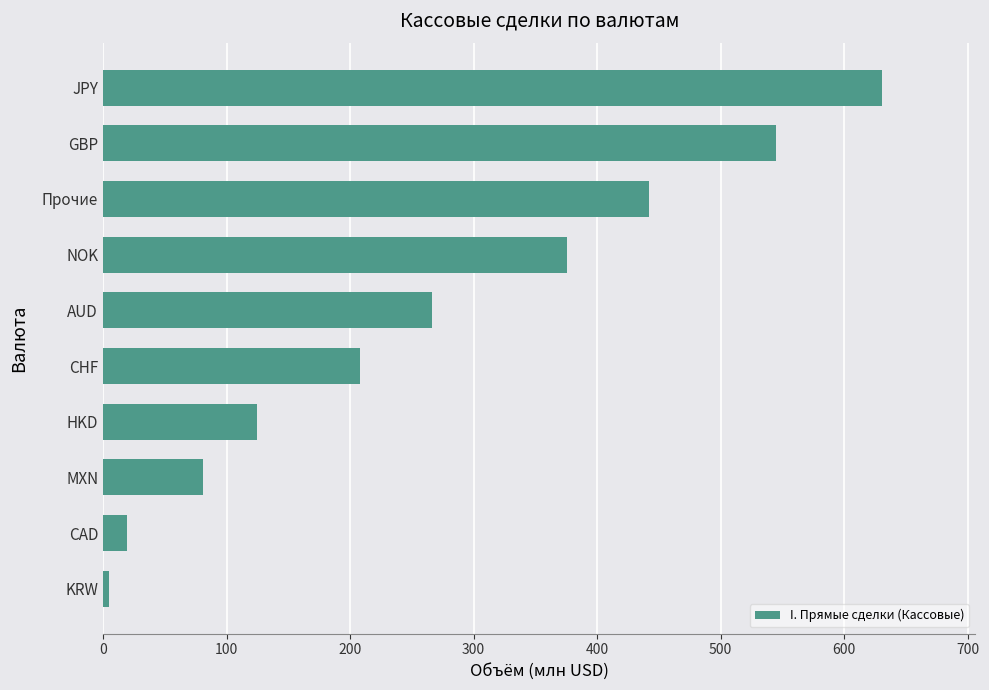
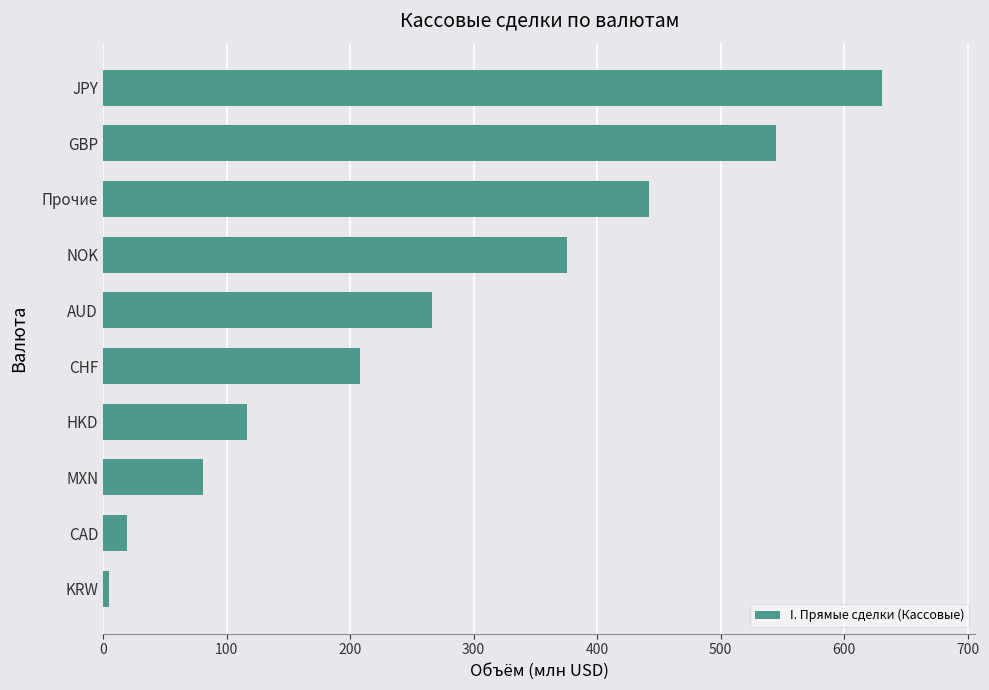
HKD: 125 -> 117
